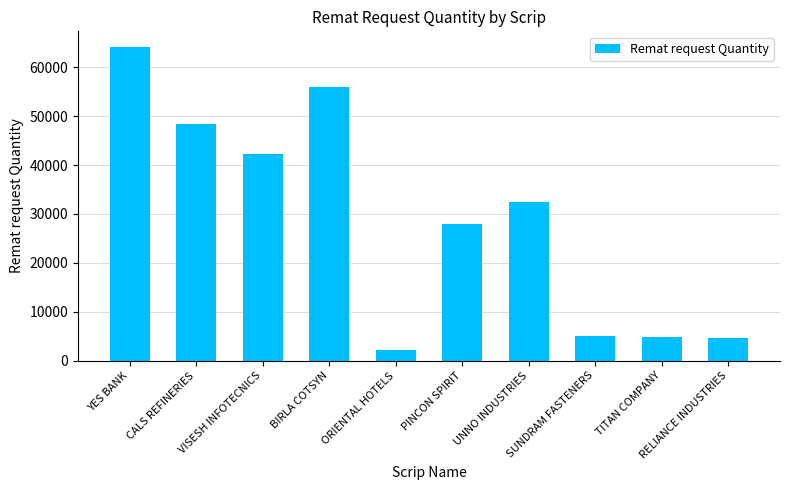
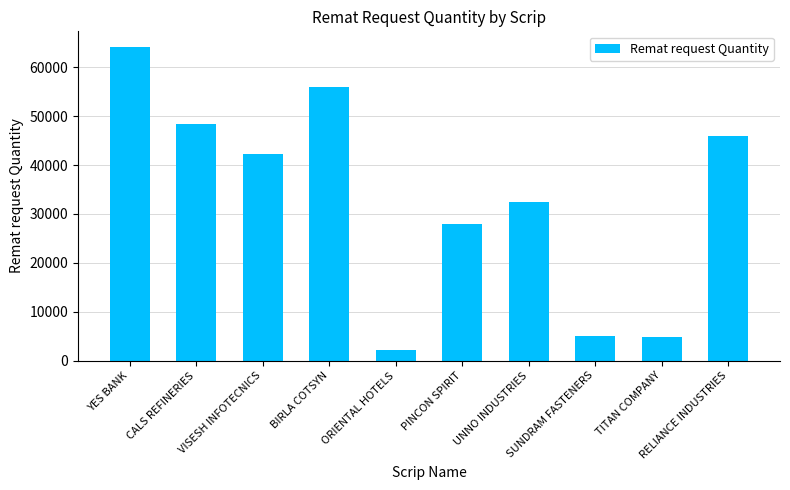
RELIANCE INDUSTRIES: 5000 -> 46000
